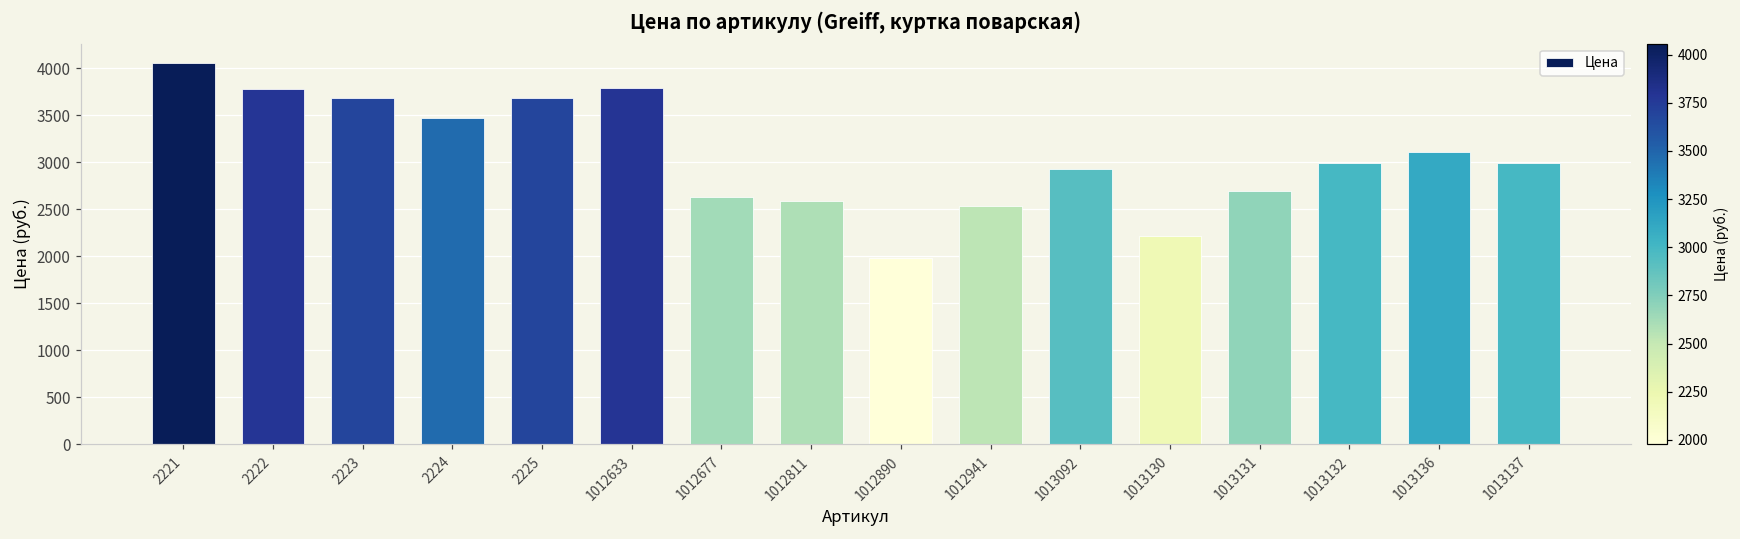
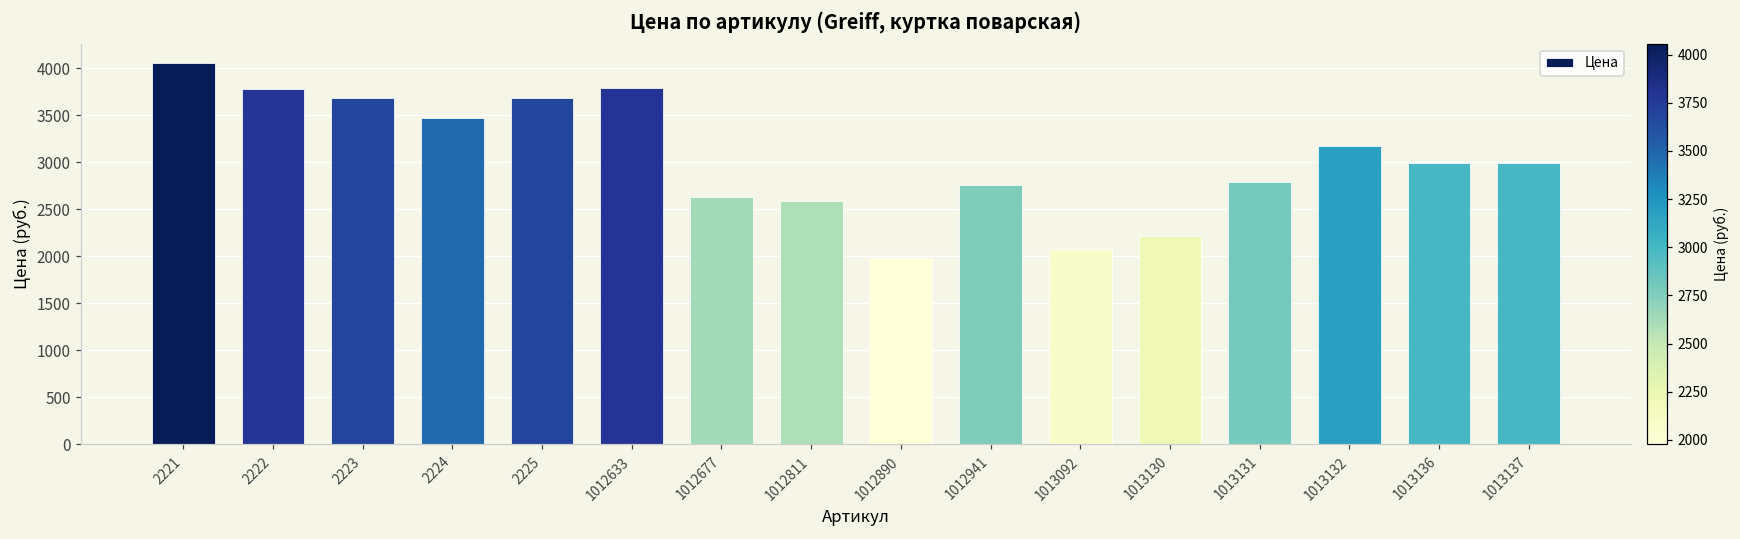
1012941: 2500 -> 2800
1013092: 2900 -> 2100
1013131: 2700 -> 2800
1013132: 3000 -> 3200
1013136: 3100 -> 3000
